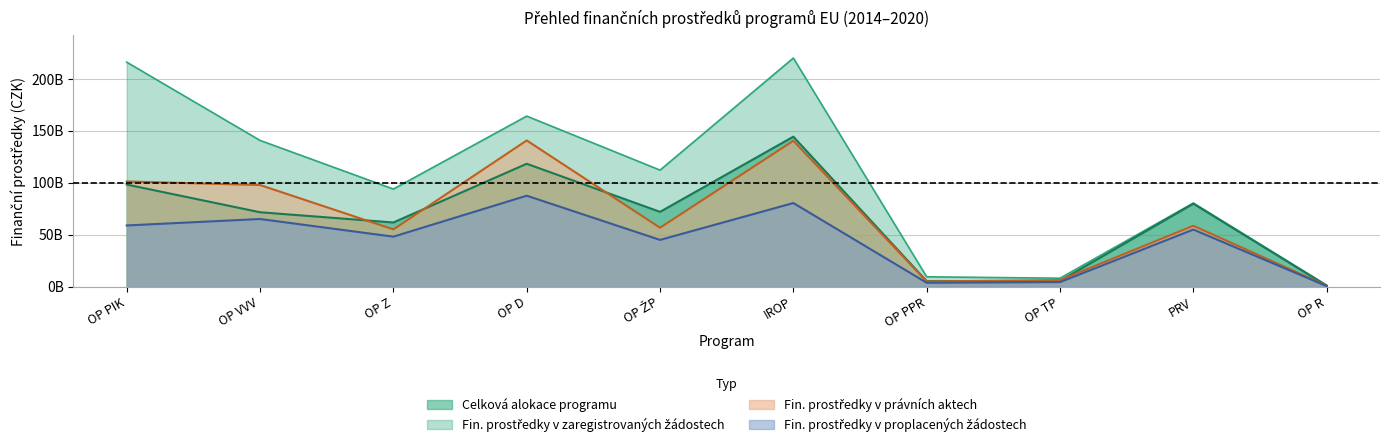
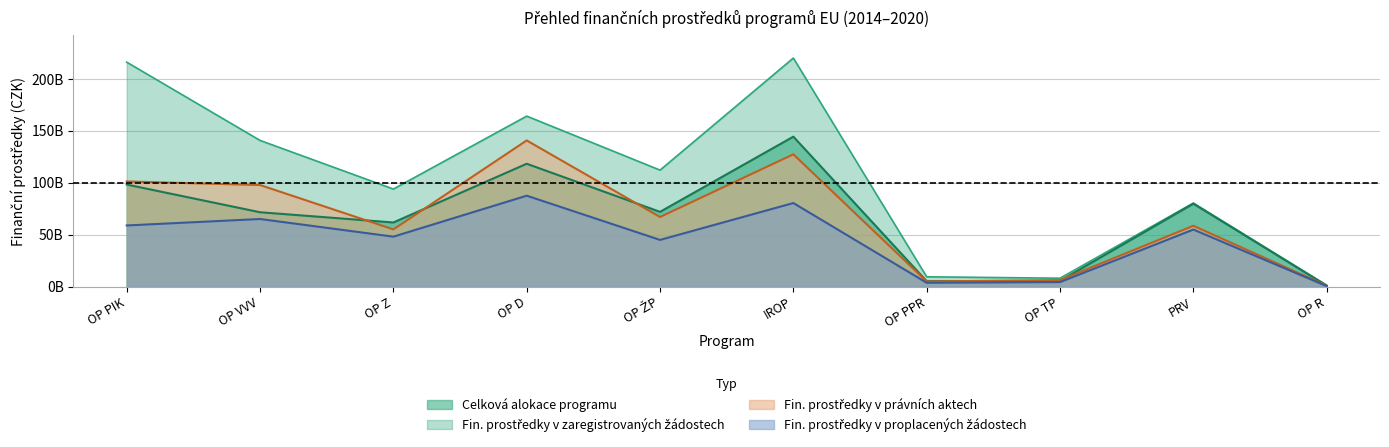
Fin. prostředky v právních aktech, OP ŽP: 57000000000 -> 67000000000
Fin. prostředky v právních aktech, IROP: 140000000000 -> 127000000000
